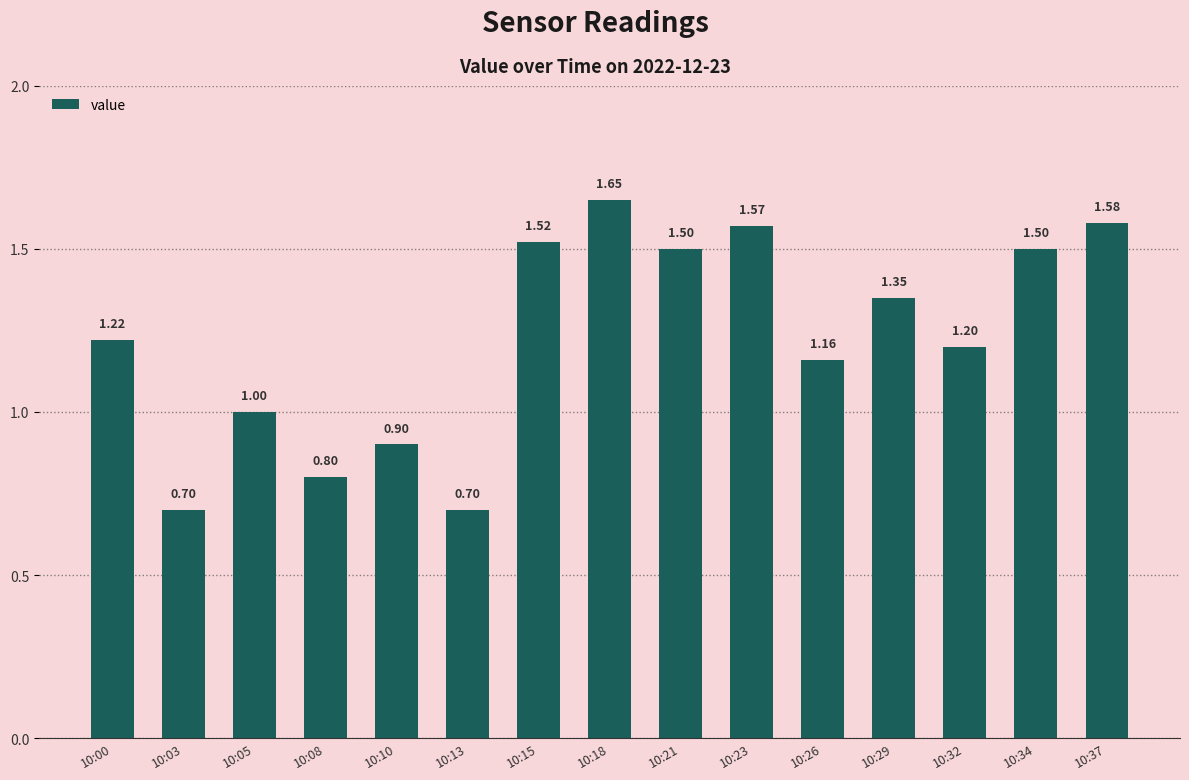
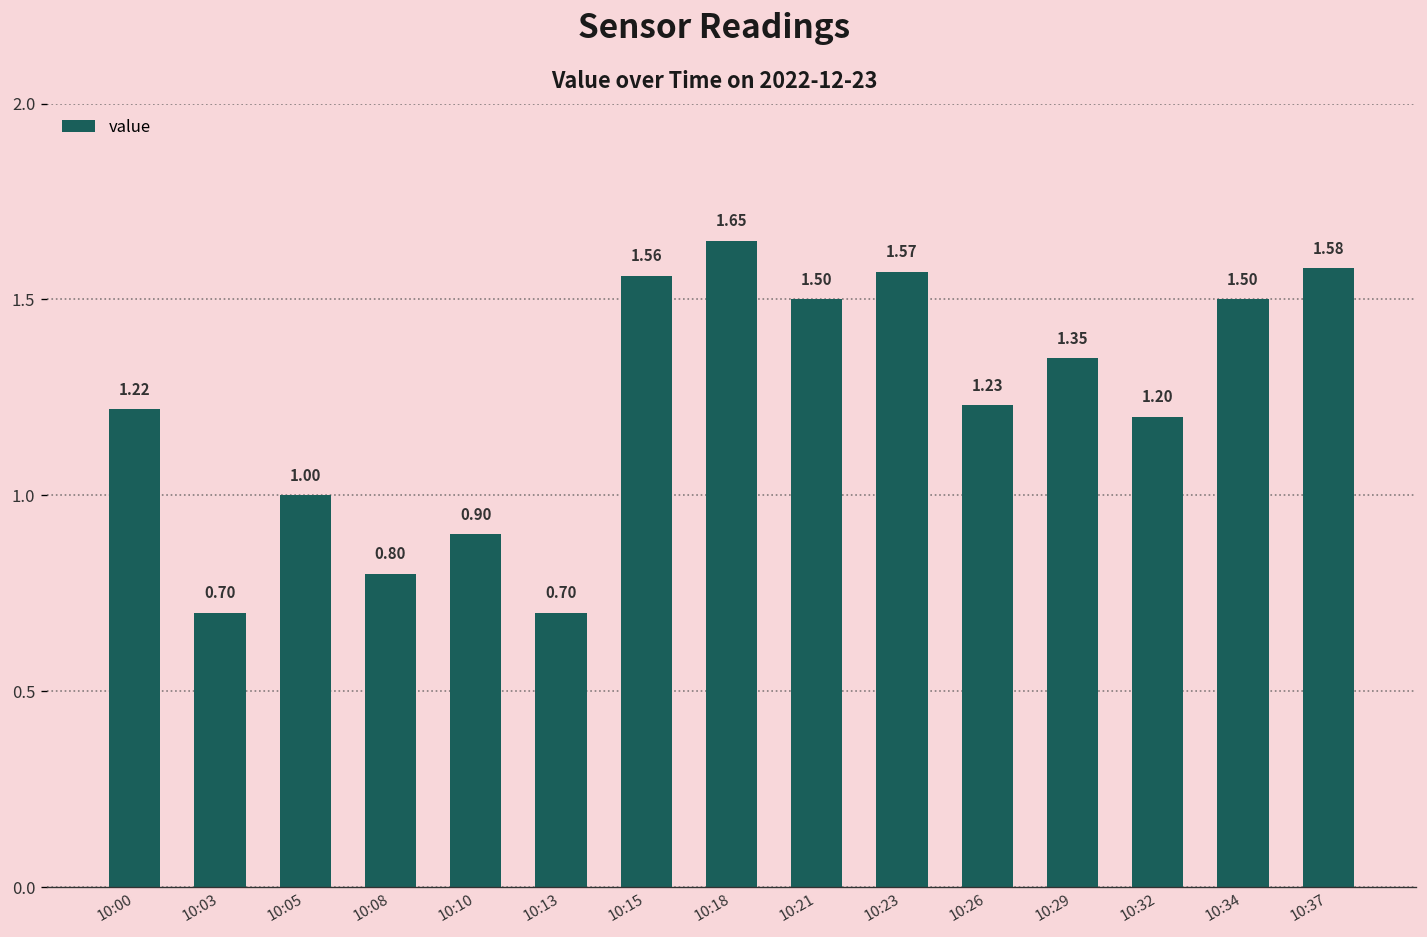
10:15: 1.52 -> 1.56
10:26: 1.16 -> 1.23
